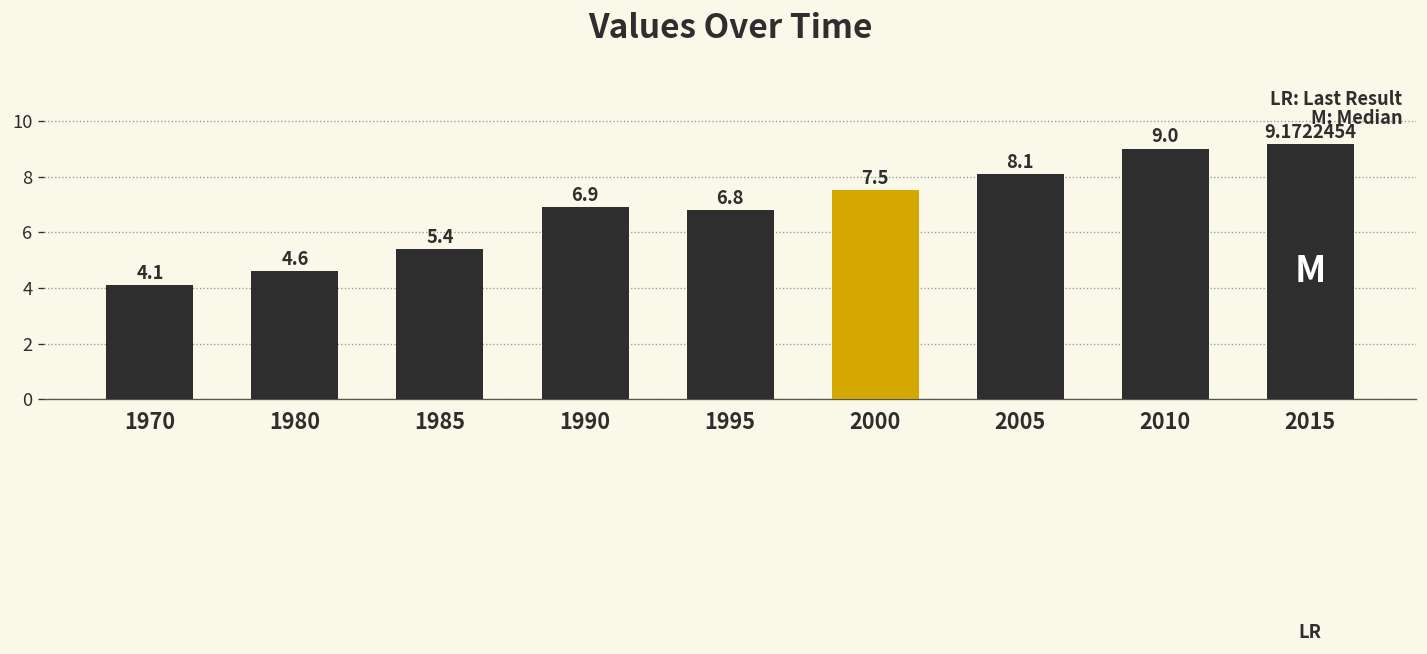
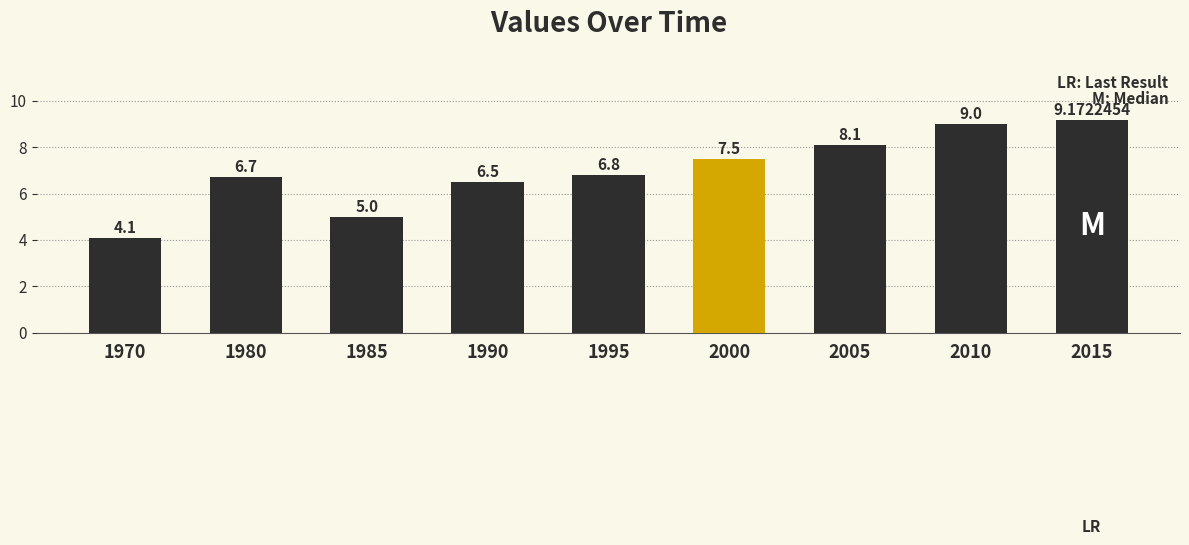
1980: 4.6 -> 6.7
1985: 5.4 -> 5.0
1990: 6.9 -> 6.5
